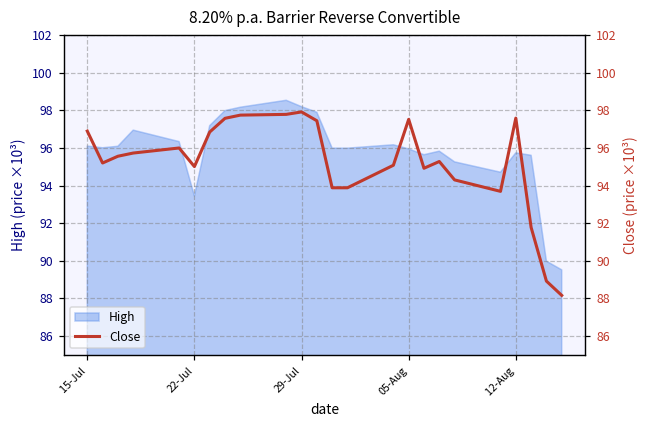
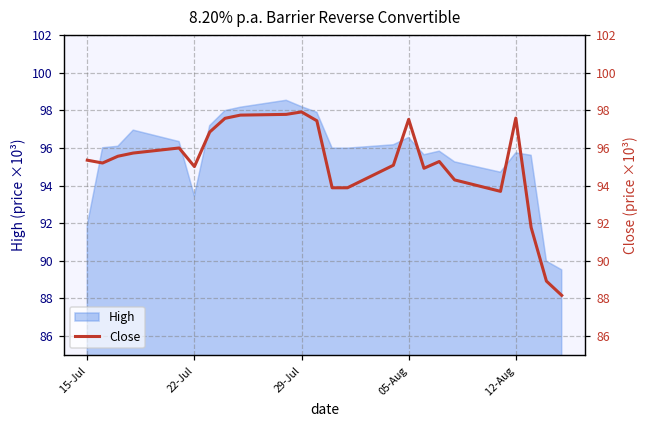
High, 15-Jul: 96.1 -> 91.9
High, 05-Aug: 96.0 -> 96.6
Close, 15-Jul: 96.9 -> 95.4
